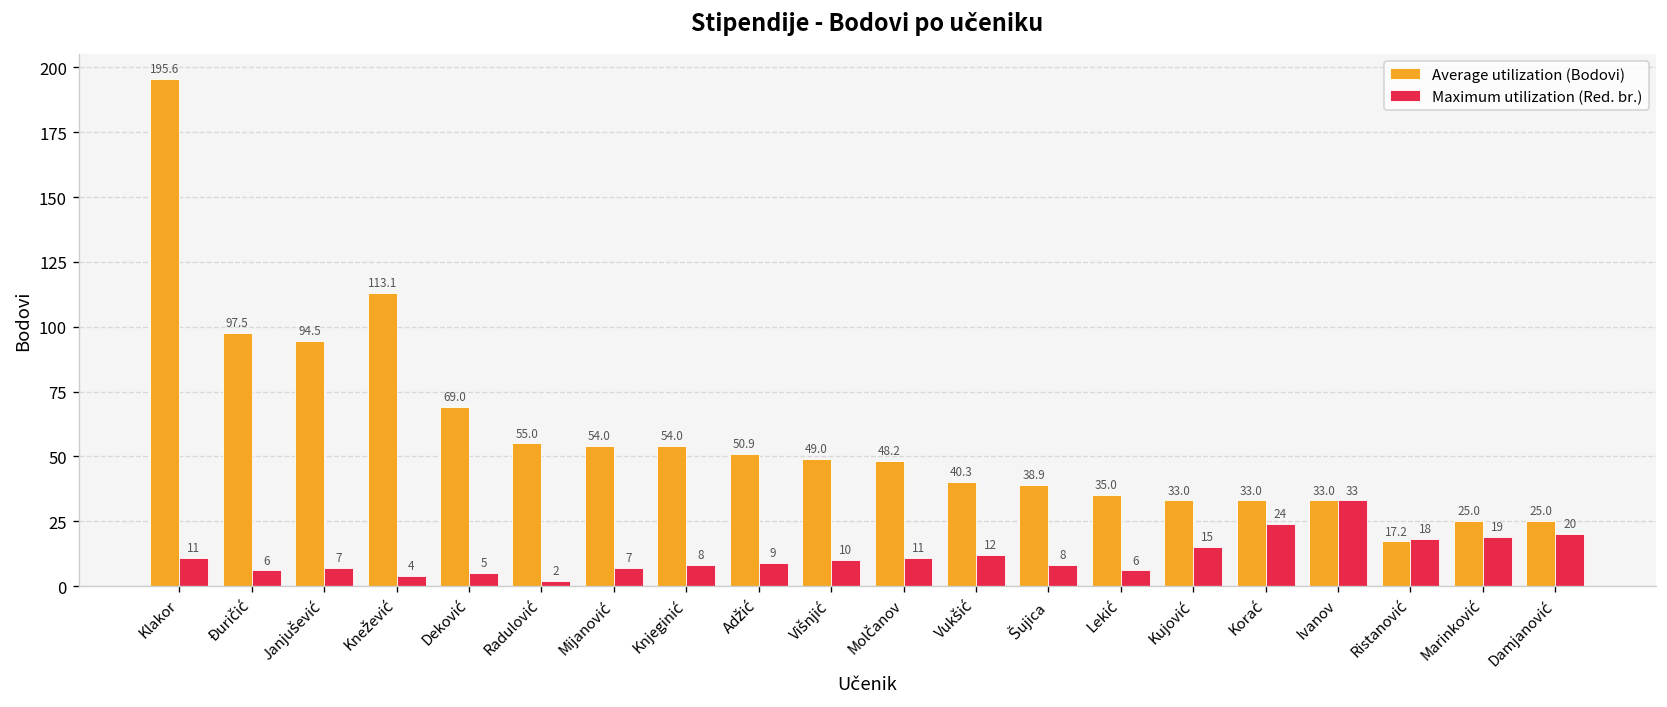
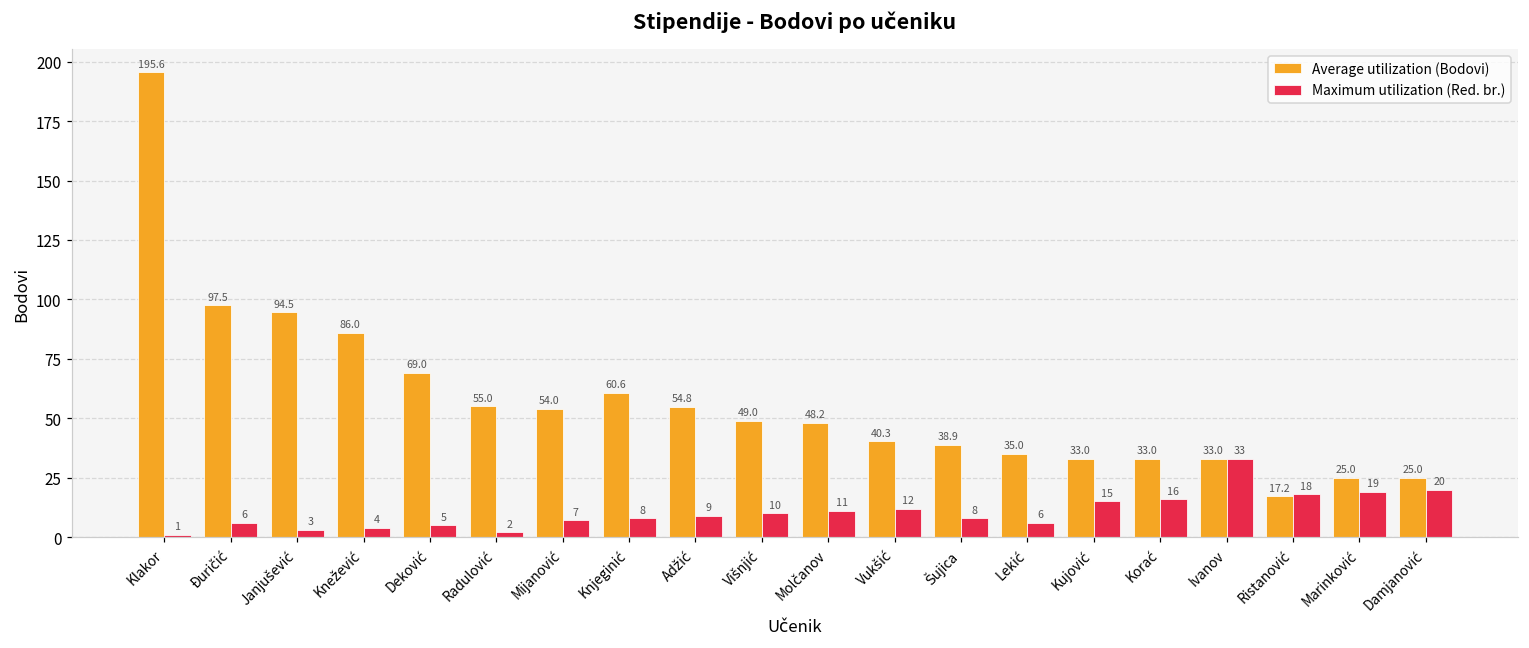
Maximum utilization (Red. br.), Klakor: 11 -> 1
Maximum utilization (Red. br.), Janjušević: 7 -> 3
Average utilization (Bodovi), Knežević: 113.1 -> 86.0
Average utilization (Bodovi), Knjeginić: 54.0 -> 60.6
Average utilization (Bodovi), Adžić: 50.9 -> 54.8
Maximum utilization (Red. br.), Korać: 24 -> 16
